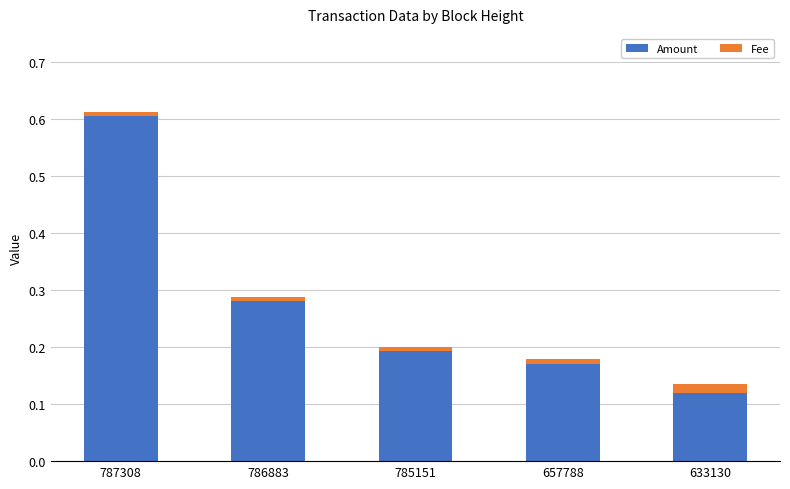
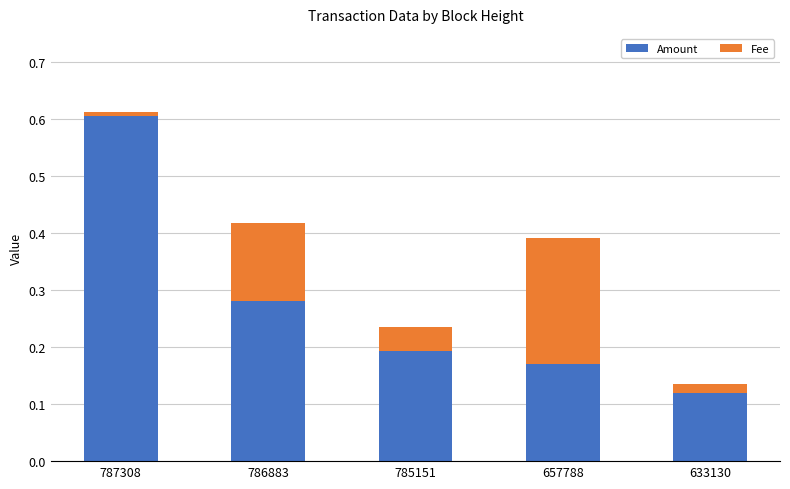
Fee, 786883: 0.01 -> 0.14
Fee, 785151: 0.01 -> 0.04
Fee, 657788: 0.01 -> 0.22
